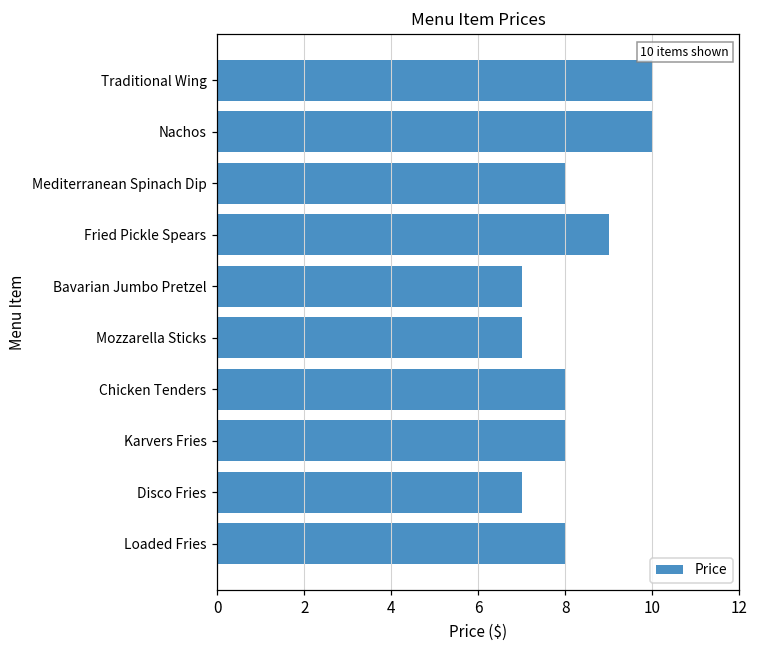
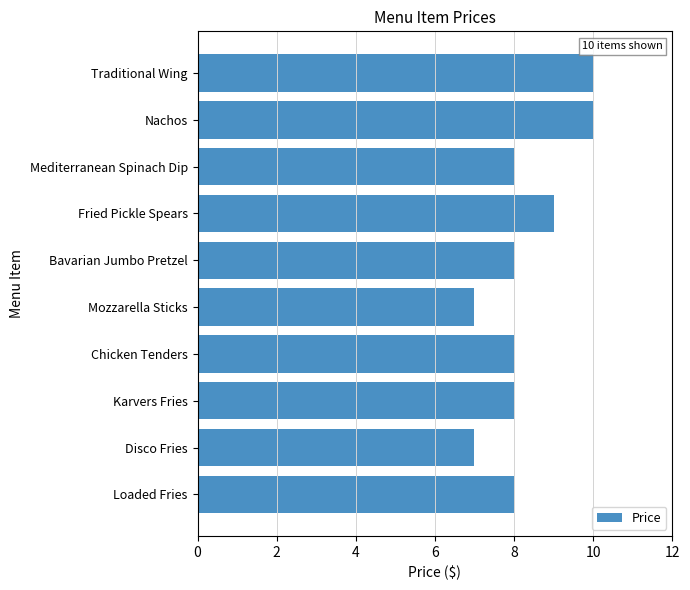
Bavarian Jumbo Pretzel: 7 -> 8
